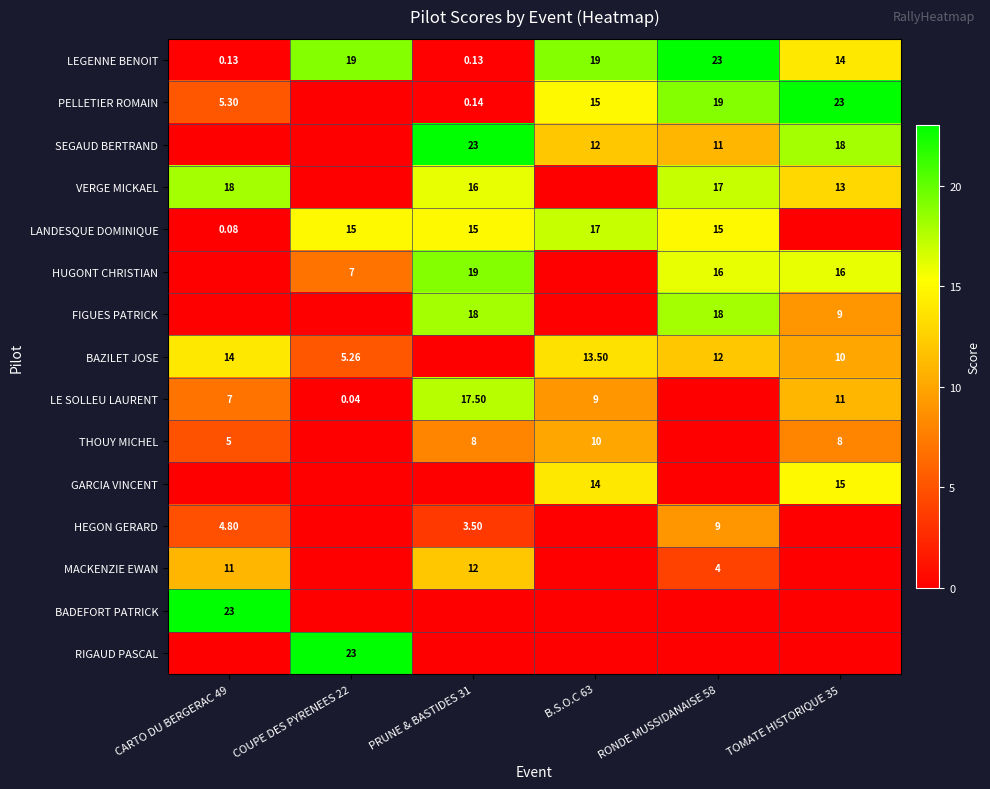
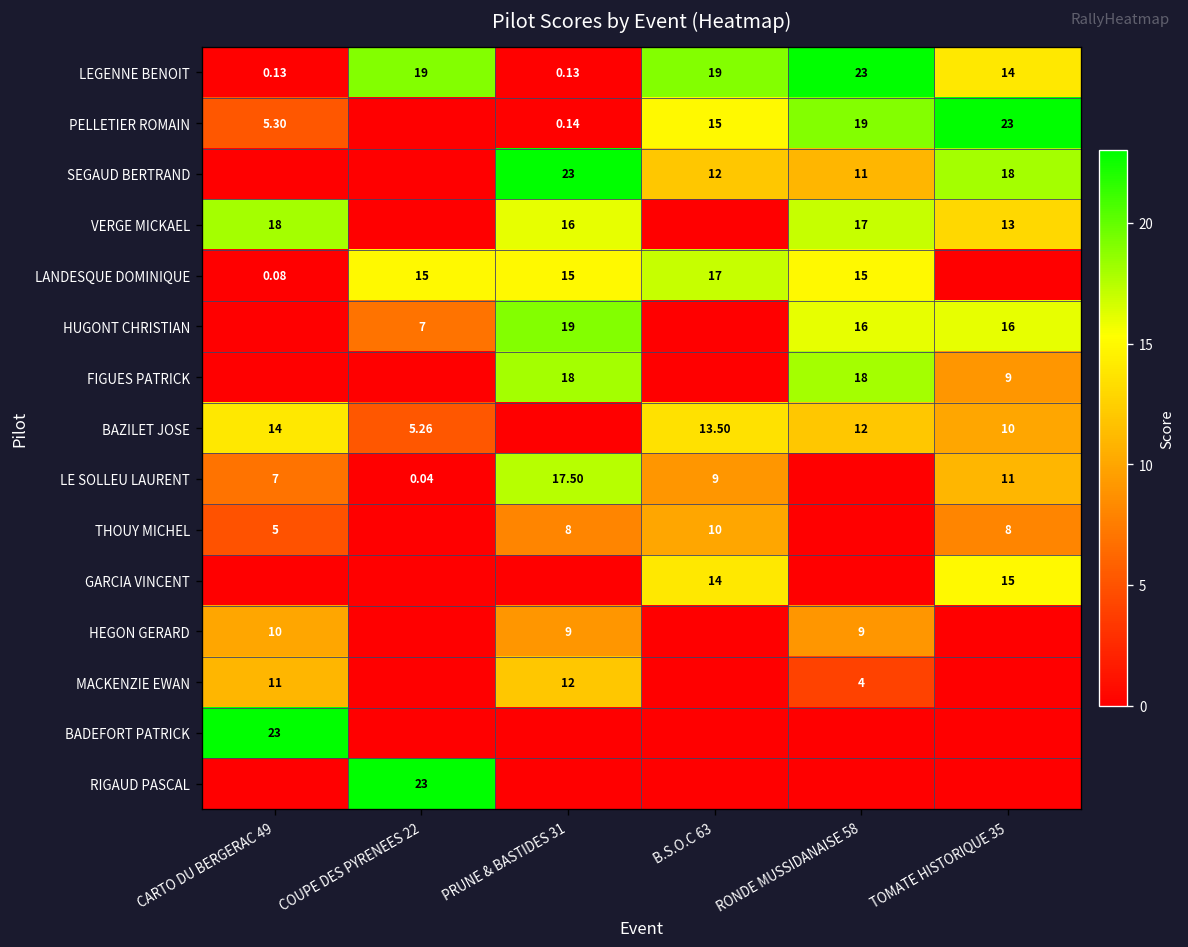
HEGON GERARD, CARTO DU BERGERAC 49: 4.80 -> 10
HEGON GERARD, PRUNE & BASTIDES 31: 3.50 -> 9
